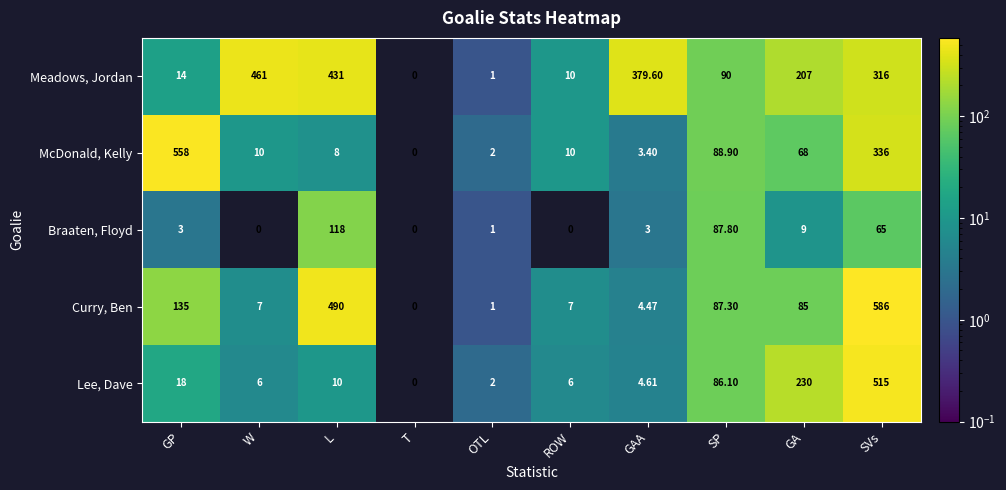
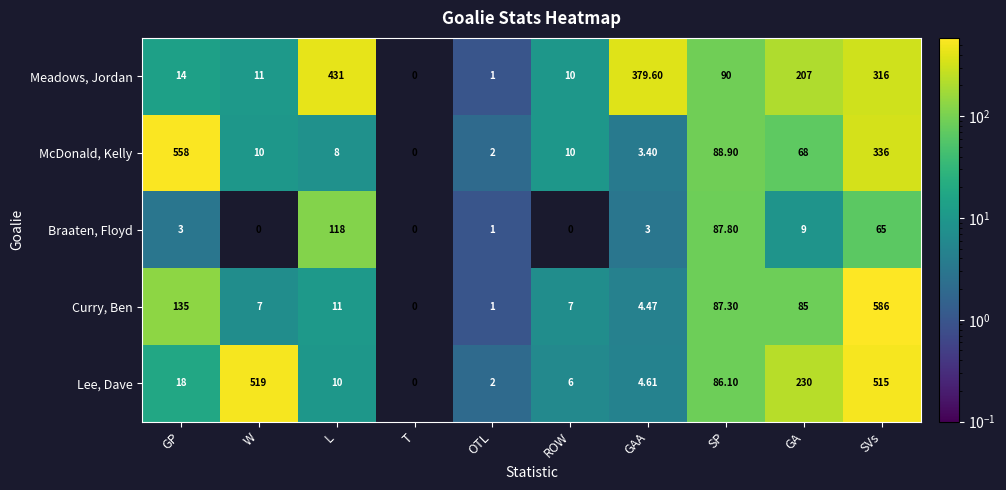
Meadows, Jordan, W: 461 -> 11
Curry, Ben, L: 490 -> 11
Lee, Dave, W: 6 -> 519
